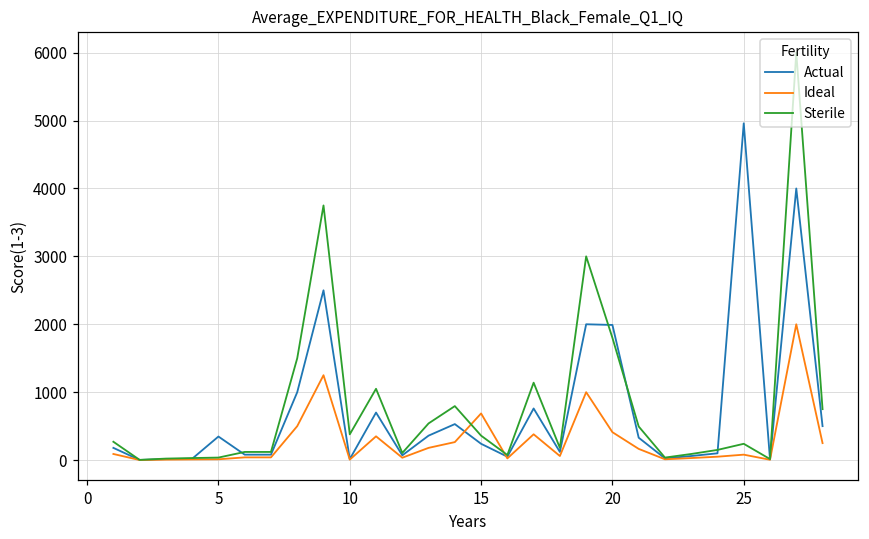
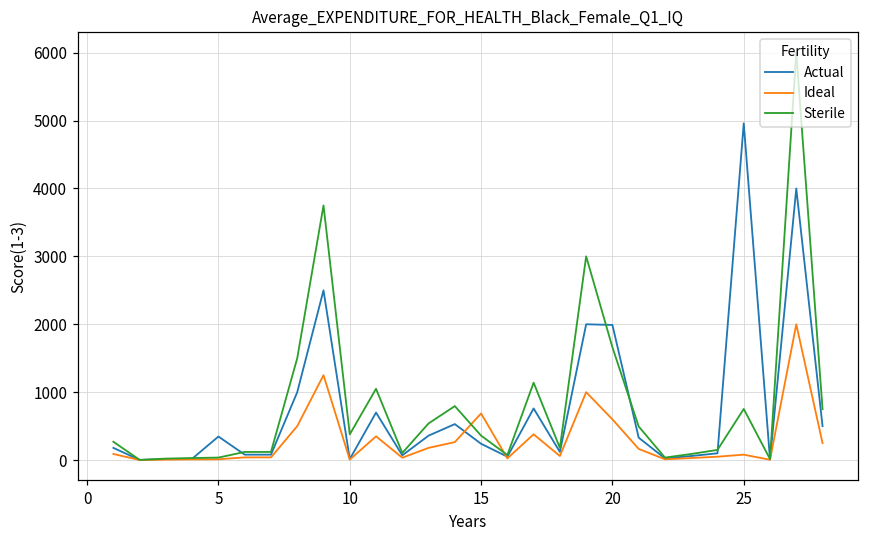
Ideal, 20: 400 -> 600
Sterile, 20: 1800 -> 1700
Sterile, 25: 200 -> 800
